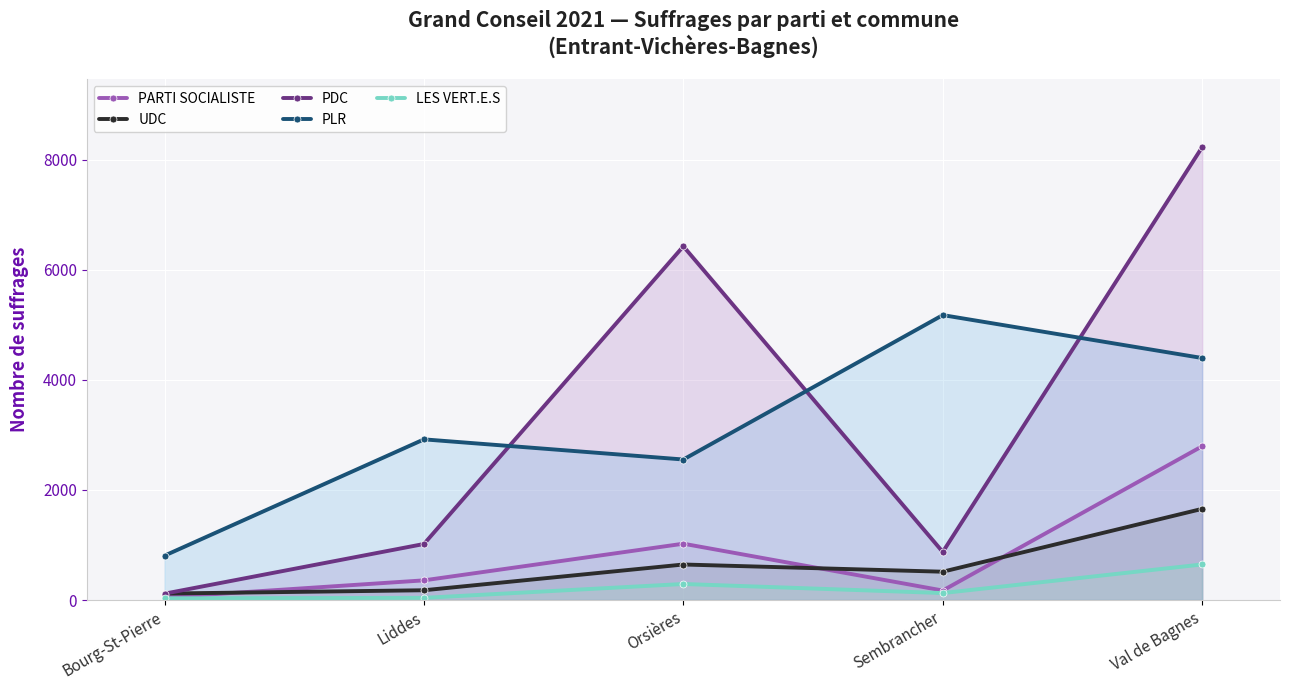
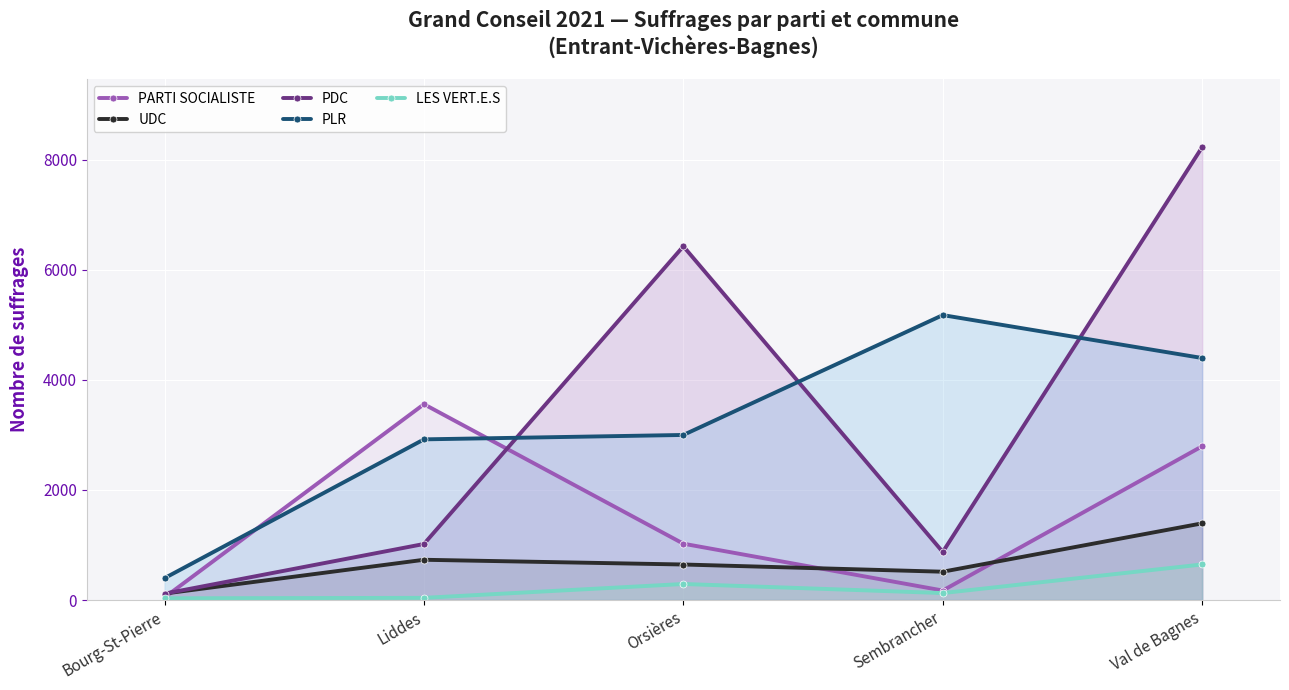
PLR, Bourg-St-Pierre: 800 -> 400
PARTI SOCIALISTE, Liddes: 400 -> 3600
UDC, Liddes: 200 -> 700
PLR, Orsières: 2600 -> 3000
UDC, Val de Bagnes: 1700 -> 1400
